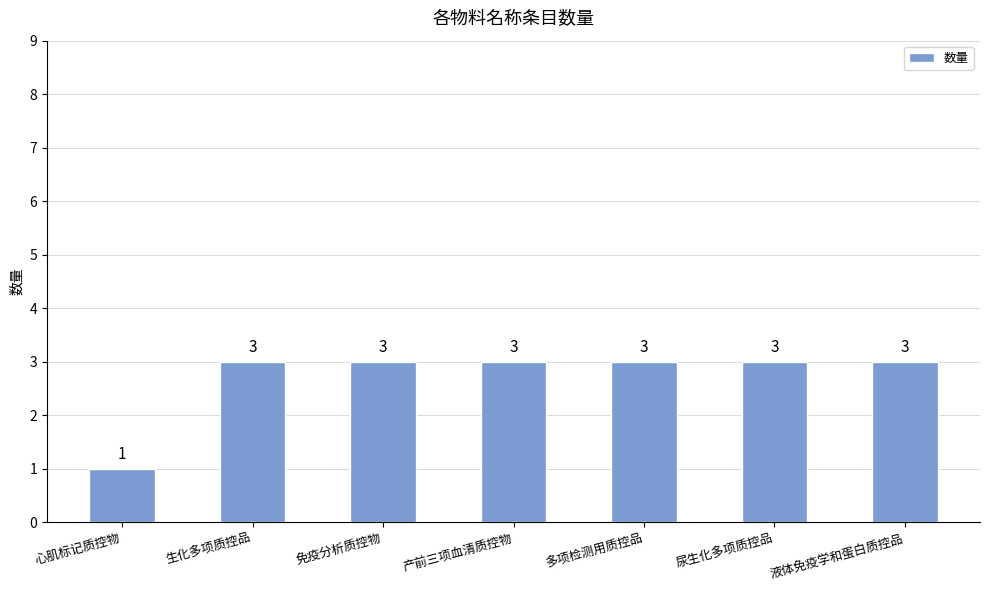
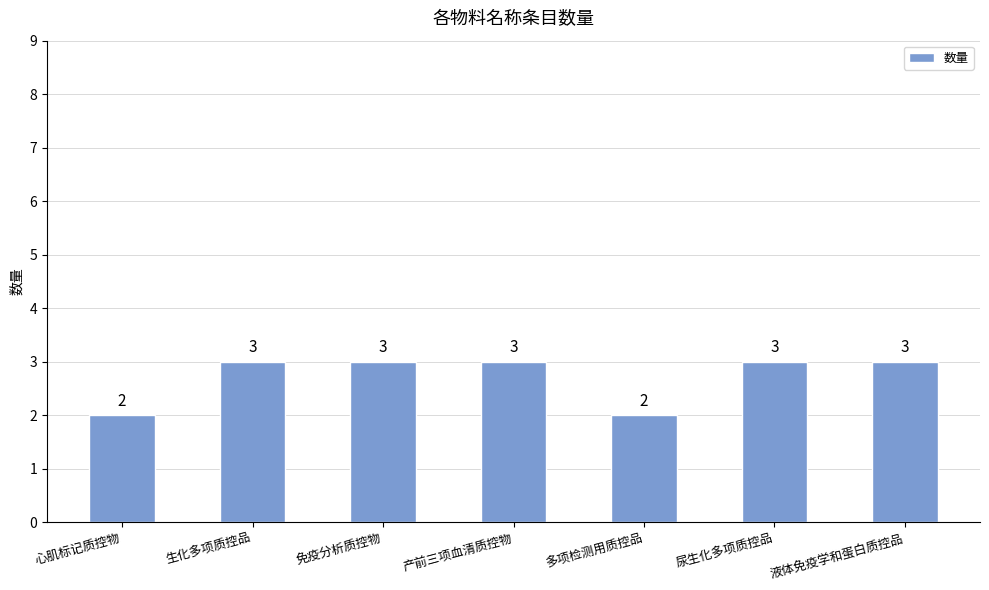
心肌标记质控物: 1 -> 2
多项检测用质控品: 3 -> 2
